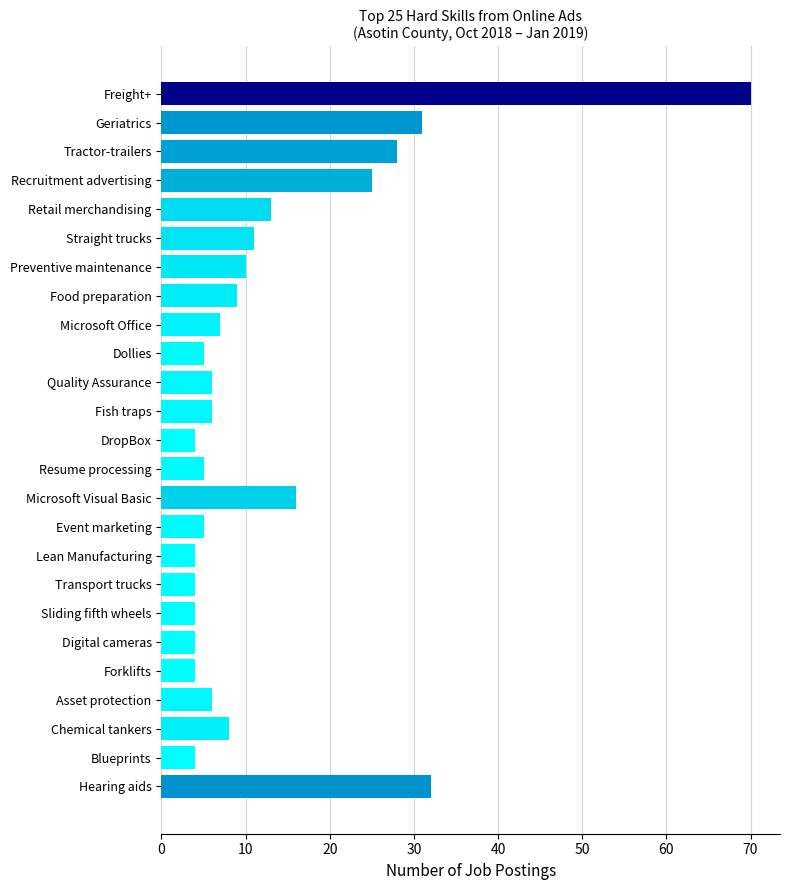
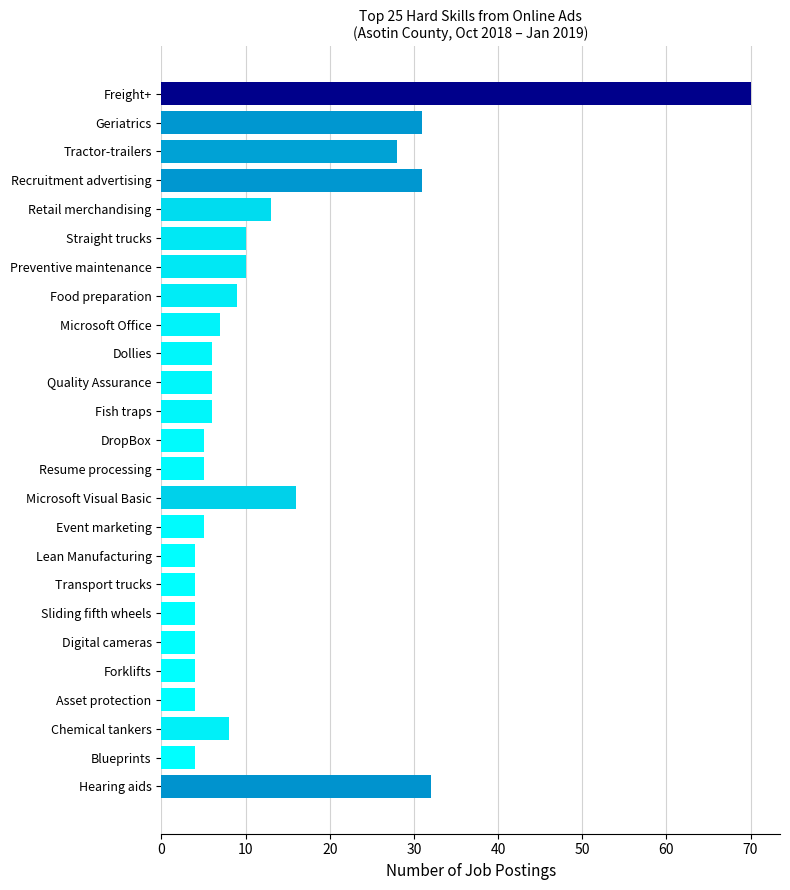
Recruitment advertising: 25 -> 31
Straight trucks: 11 -> 10
Dollies: 5 -> 6
DropBox: 4 -> 5
Asset protection: 6 -> 4
